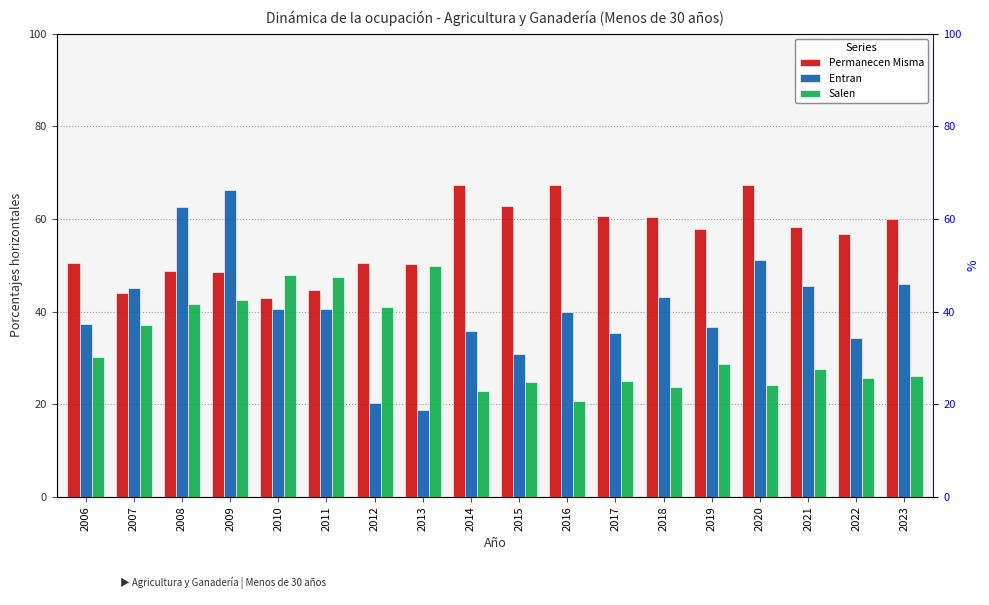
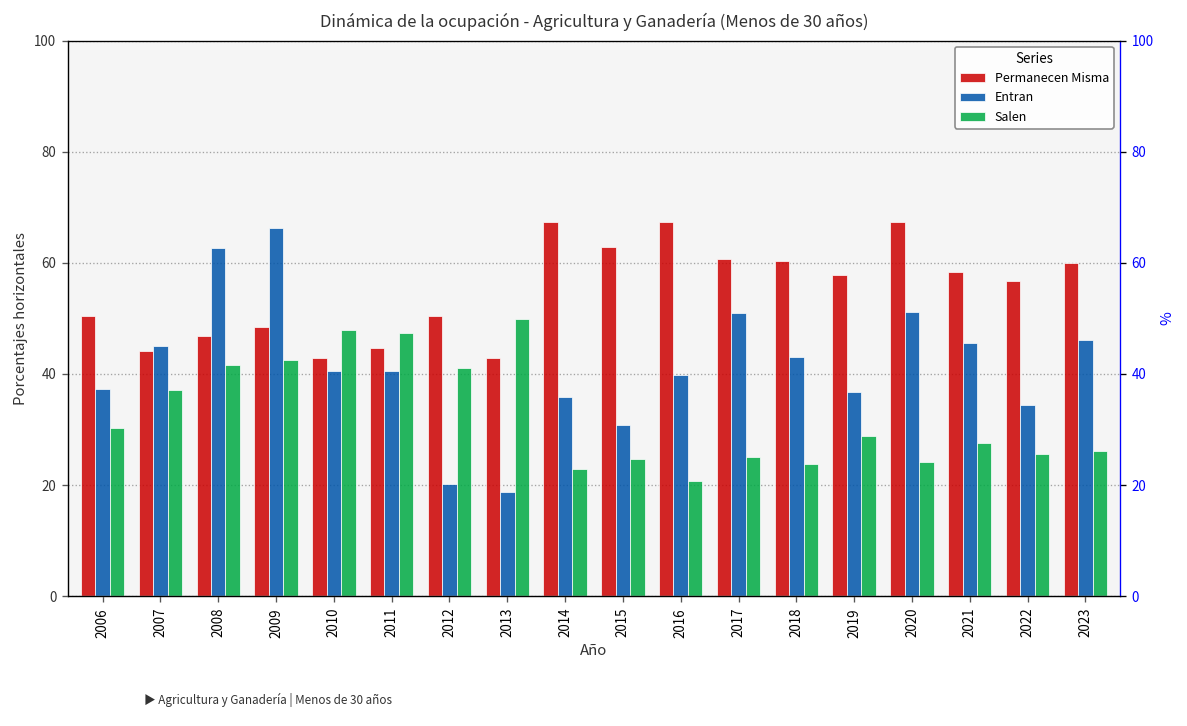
Permanecen Misma, 2008: 49 -> 47
Permanecen Misma, 2013: 50 -> 43
Entran, 2017: 35 -> 51
